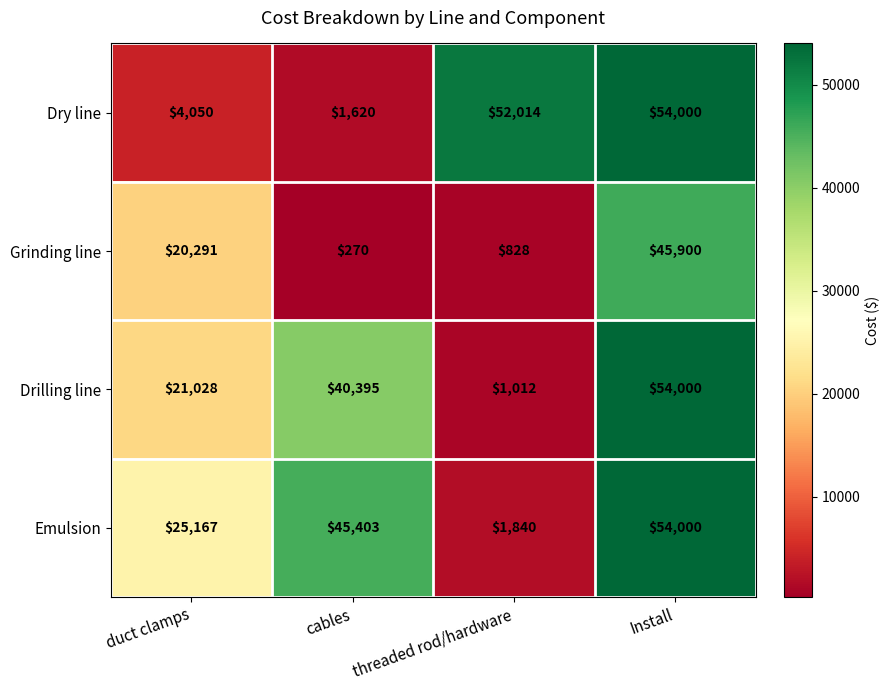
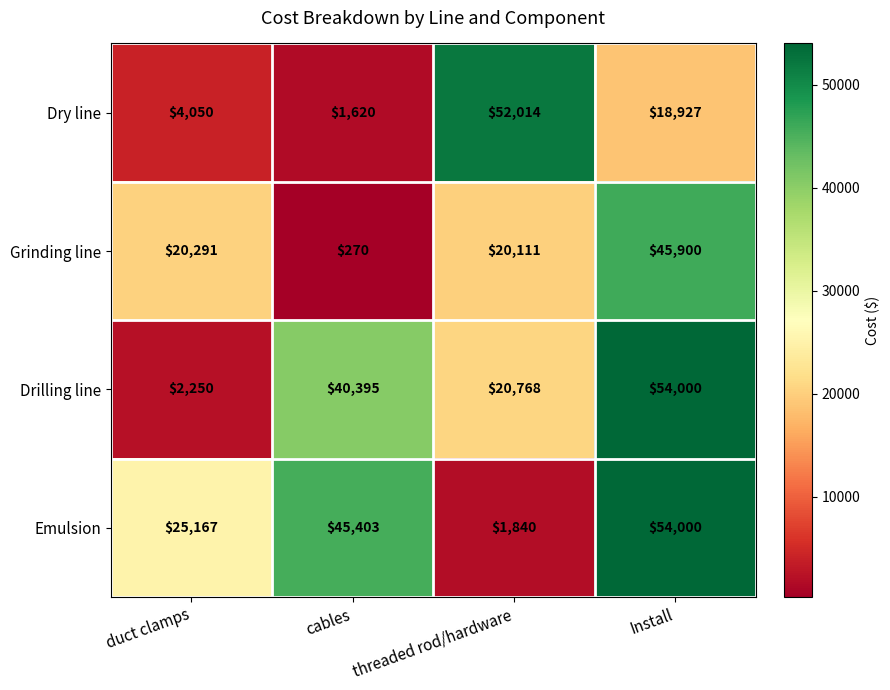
Dry line, Install: $54,000 -> $18,927
Grinding line, threaded rod/hardware: $828 -> $20,111
Drilling line, duct clamps: $21,028 -> $2,250
Drilling line, threaded rod/hardware: $1,012 -> $20,768
